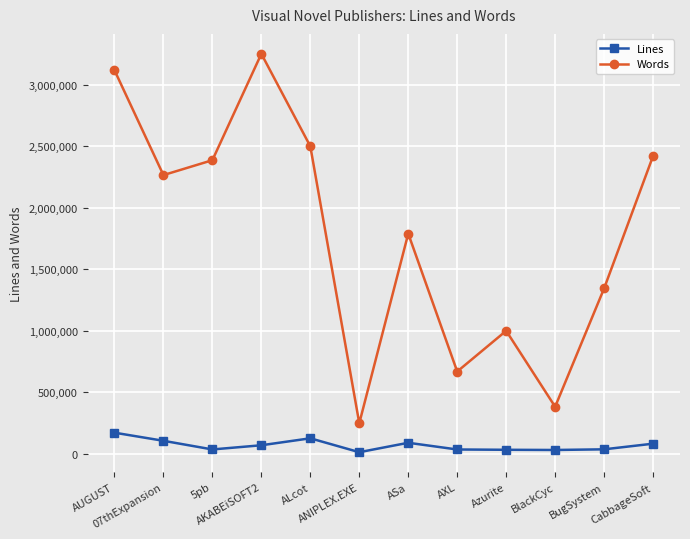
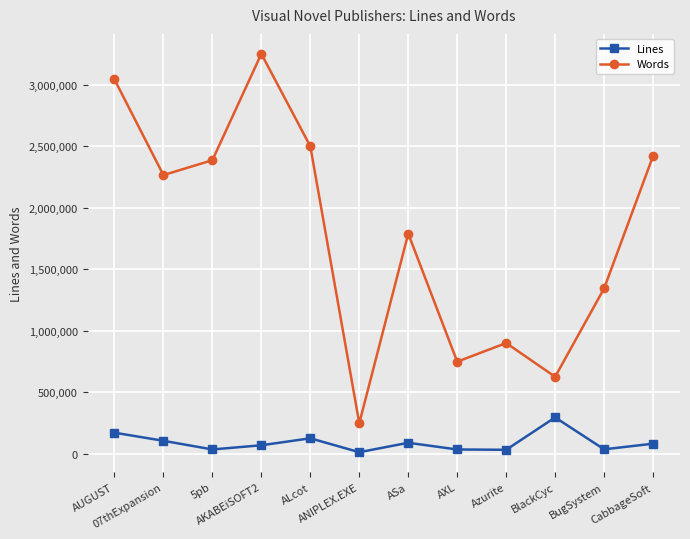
Words, AUGUST: 3,120,000 -> 3,040,000
Words, AXL: 670,000 -> 750,000
Words, Azurite: 1,000,000 -> 900,000
Lines, BlackCyc: 30,000 -> 290,000
Words, BlackCyc: 380,000 -> 620,000
